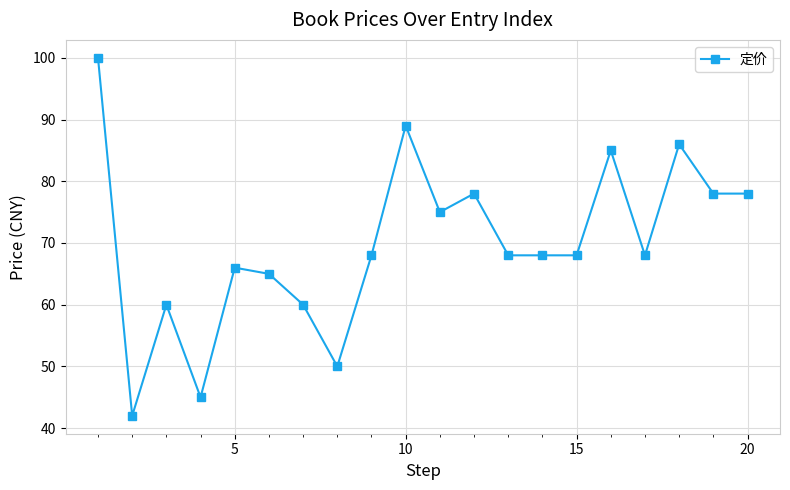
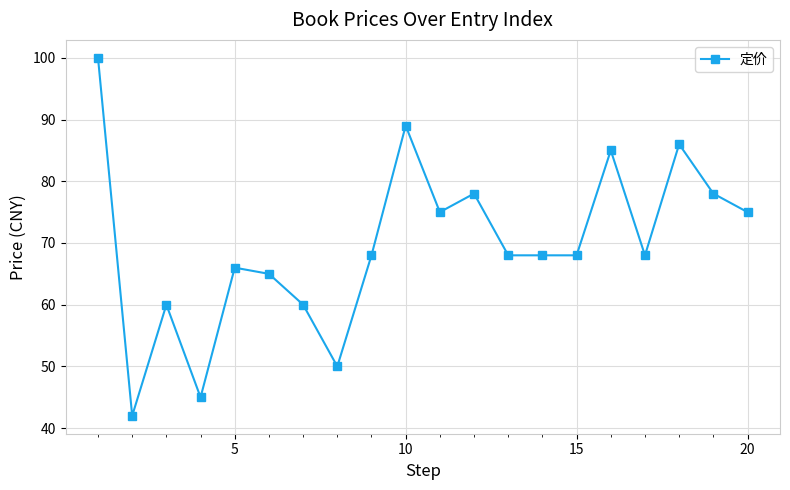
20: 78 -> 75
